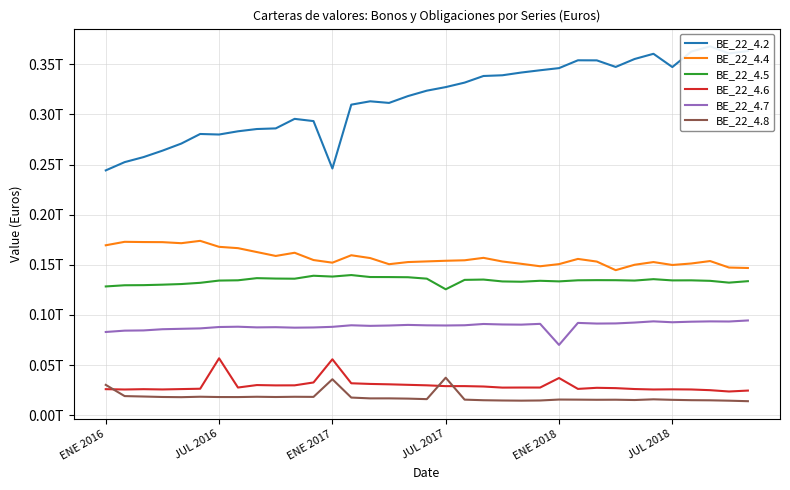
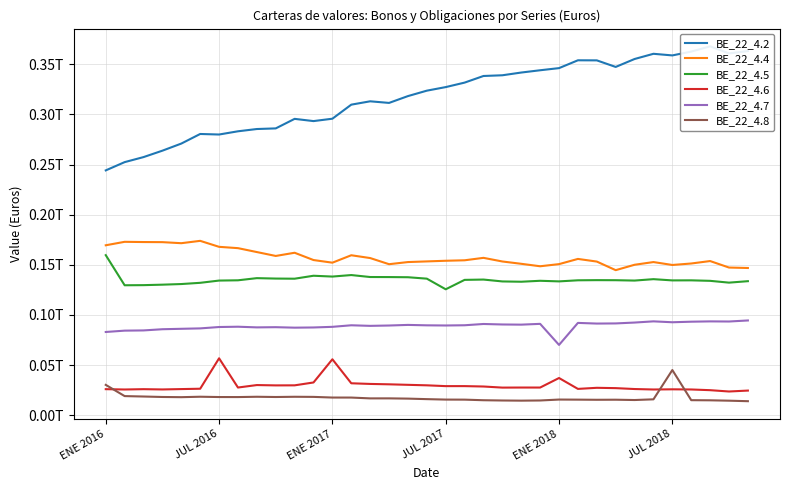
BE_22_4.5, ENE 2016: 0.128T -> 0.160T
BE_22_4.2, ENE 2017: 0.246T -> 0.296T
BE_22_4.8, ENE 2017: 0.036T -> 0.018T
BE_22_4.8, JUL 2017: 0.037T -> 0.016T
BE_22_4.2, JUL 2018: 0.347T -> 0.359T
BE_22_4.8, JUL 2018: 0.015T -> 0.045T
